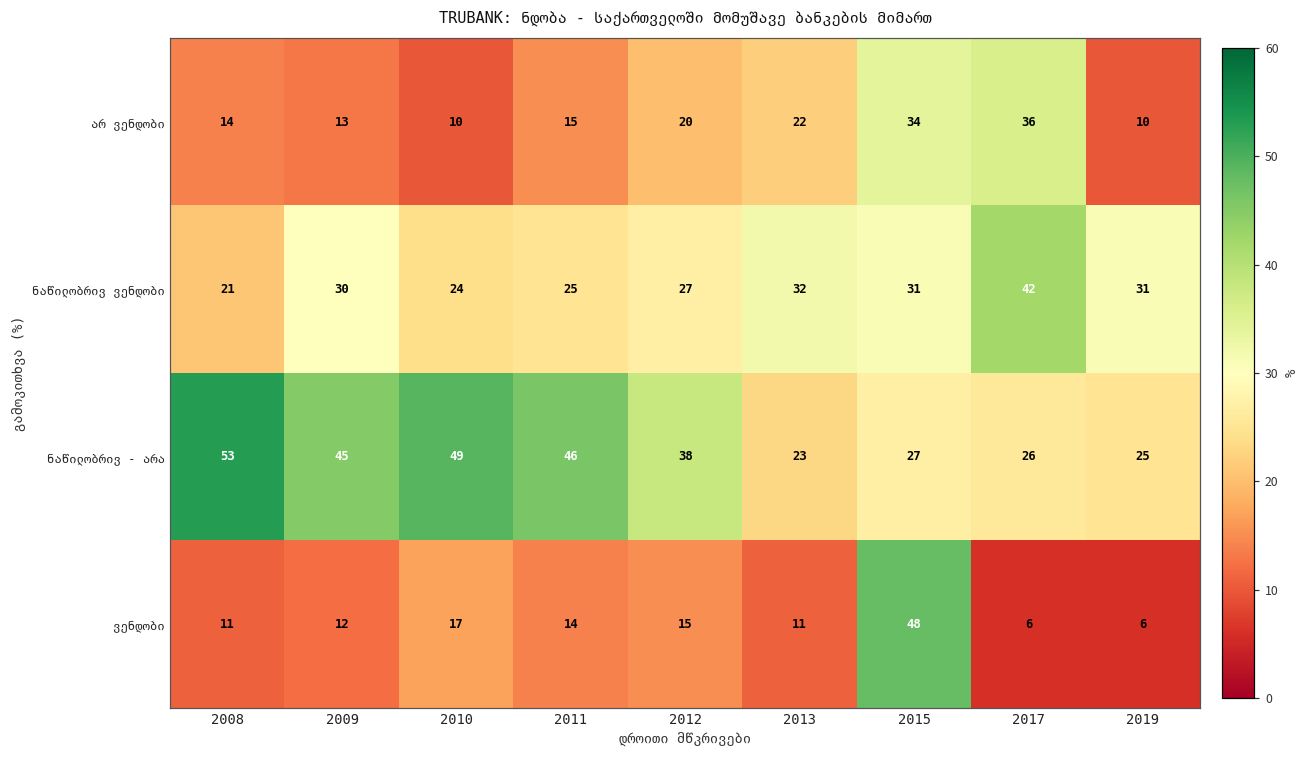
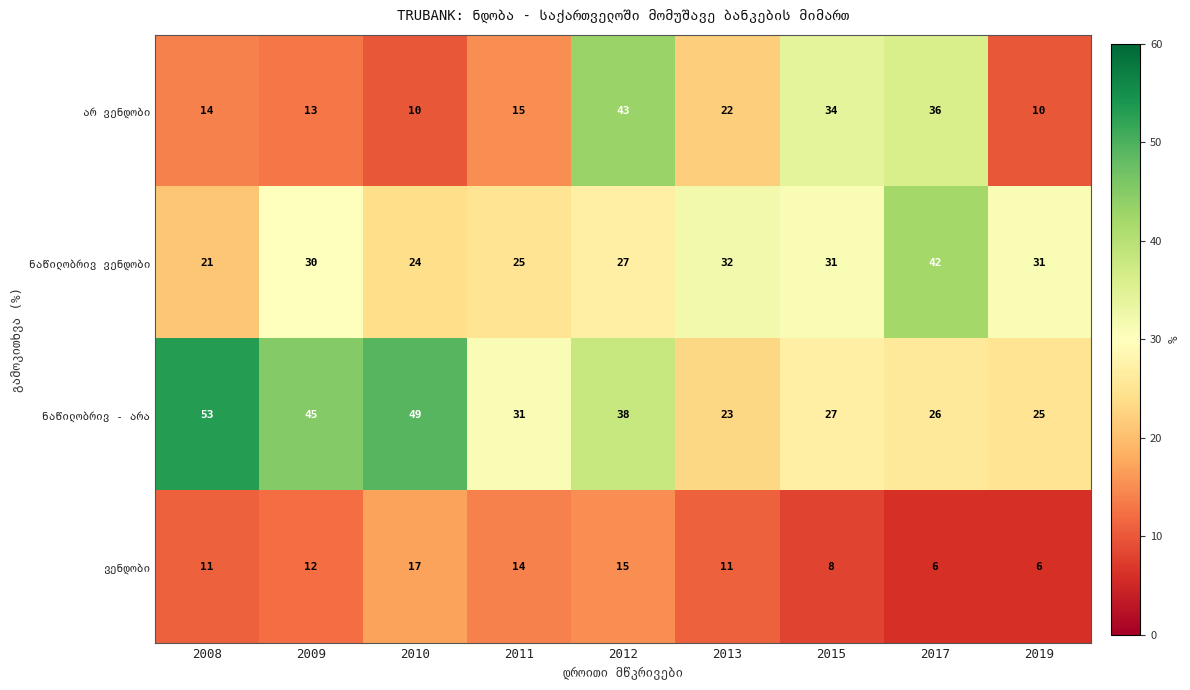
არ ვენდობი, 2012: 20 -> 43
ნაწილობრივ - არა, 2011: 46 -> 31
ვენდობი, 2015: 48 -> 8
